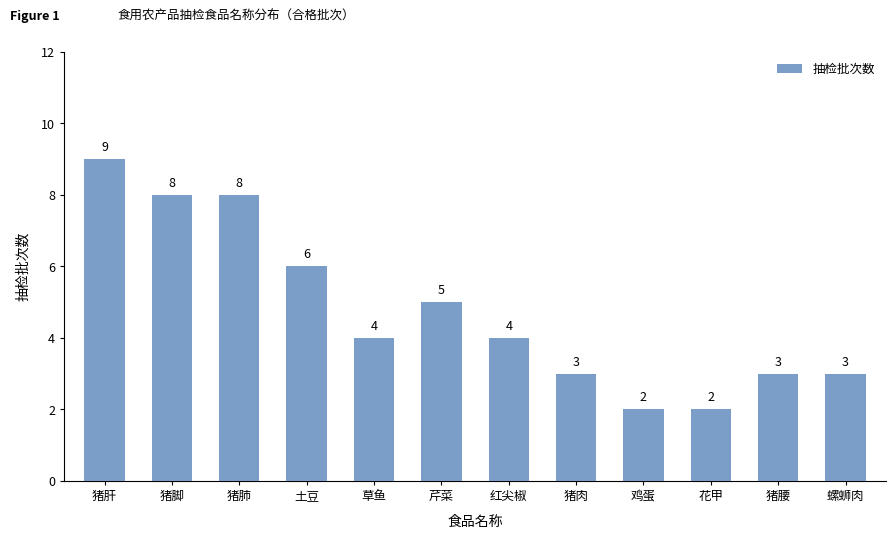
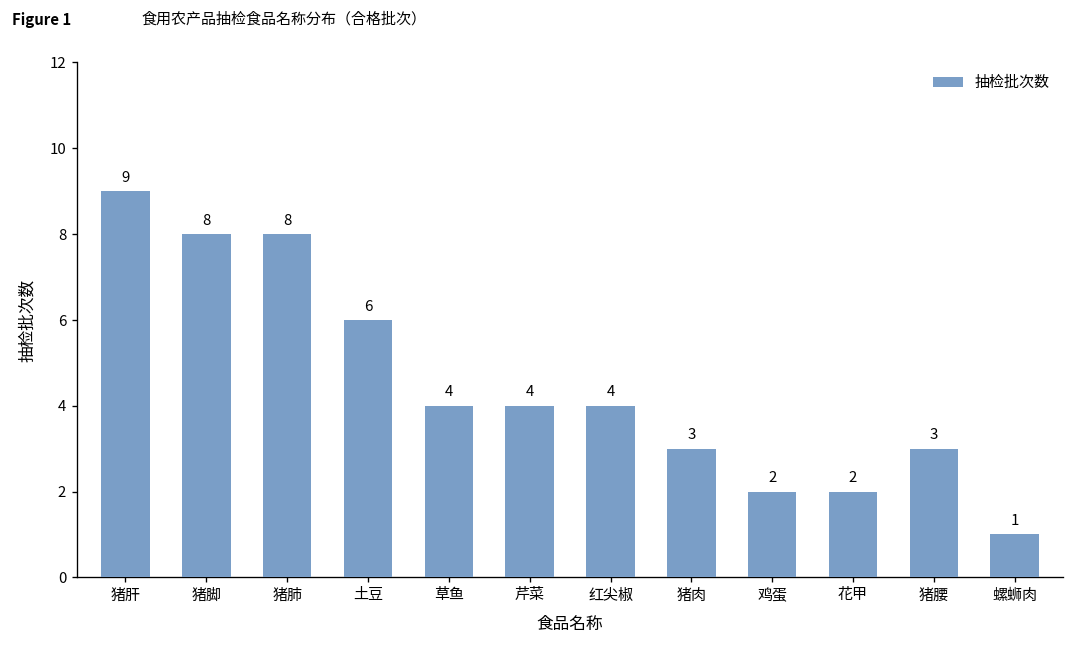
芹菜: 5 -> 4
螺蛳肉: 3 -> 1
